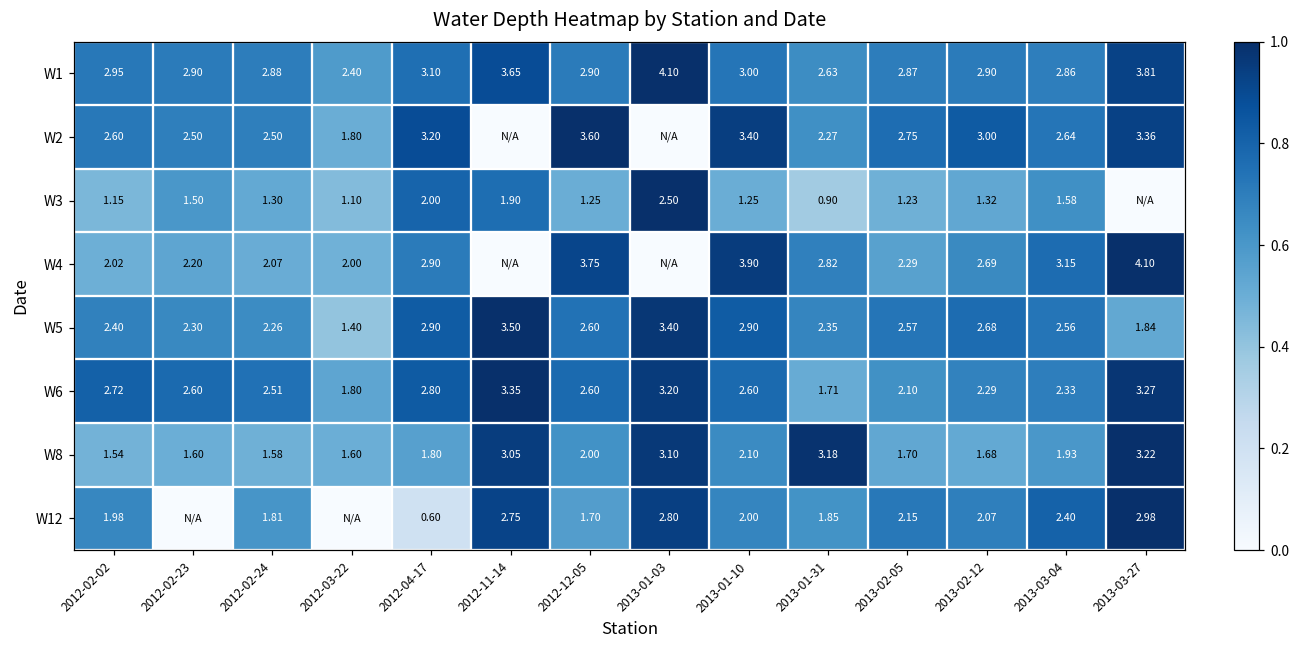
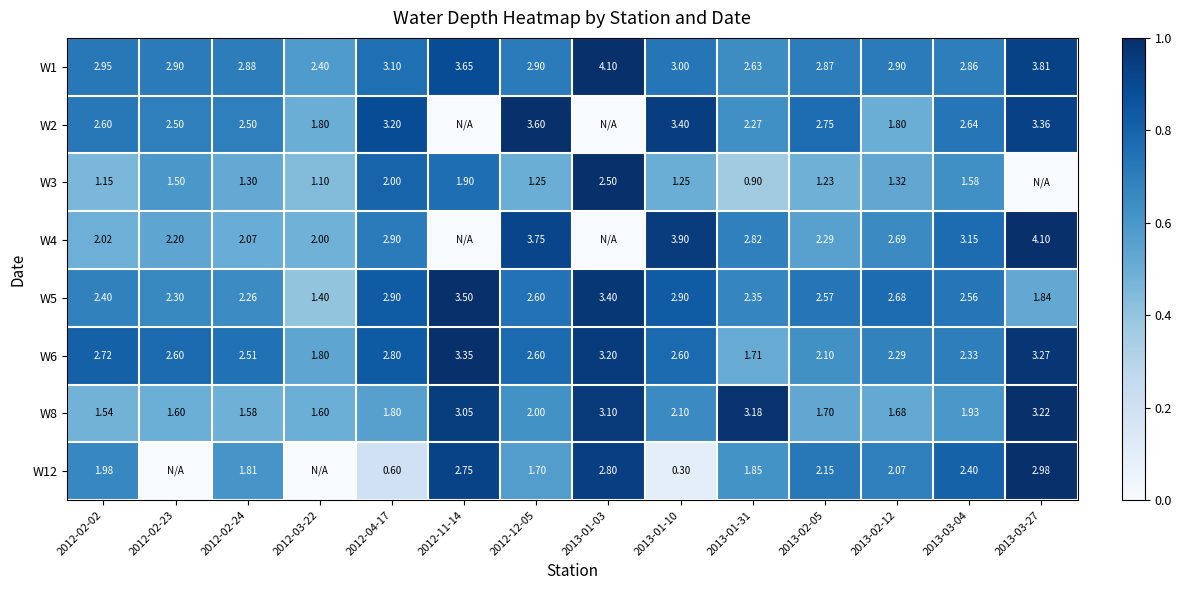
W2, 2013-02-12: 3.00 -> 1.80
W12, 2013-01-10: 2.00 -> 0.30
